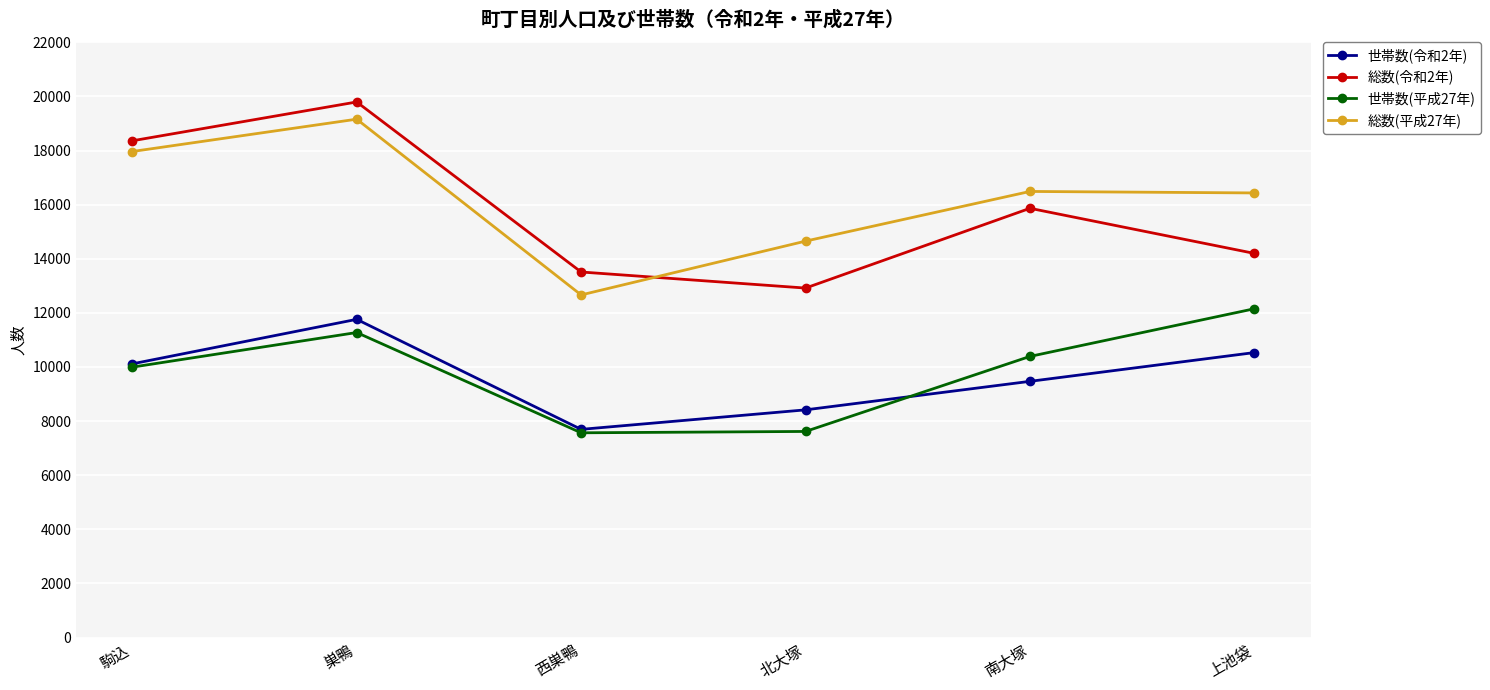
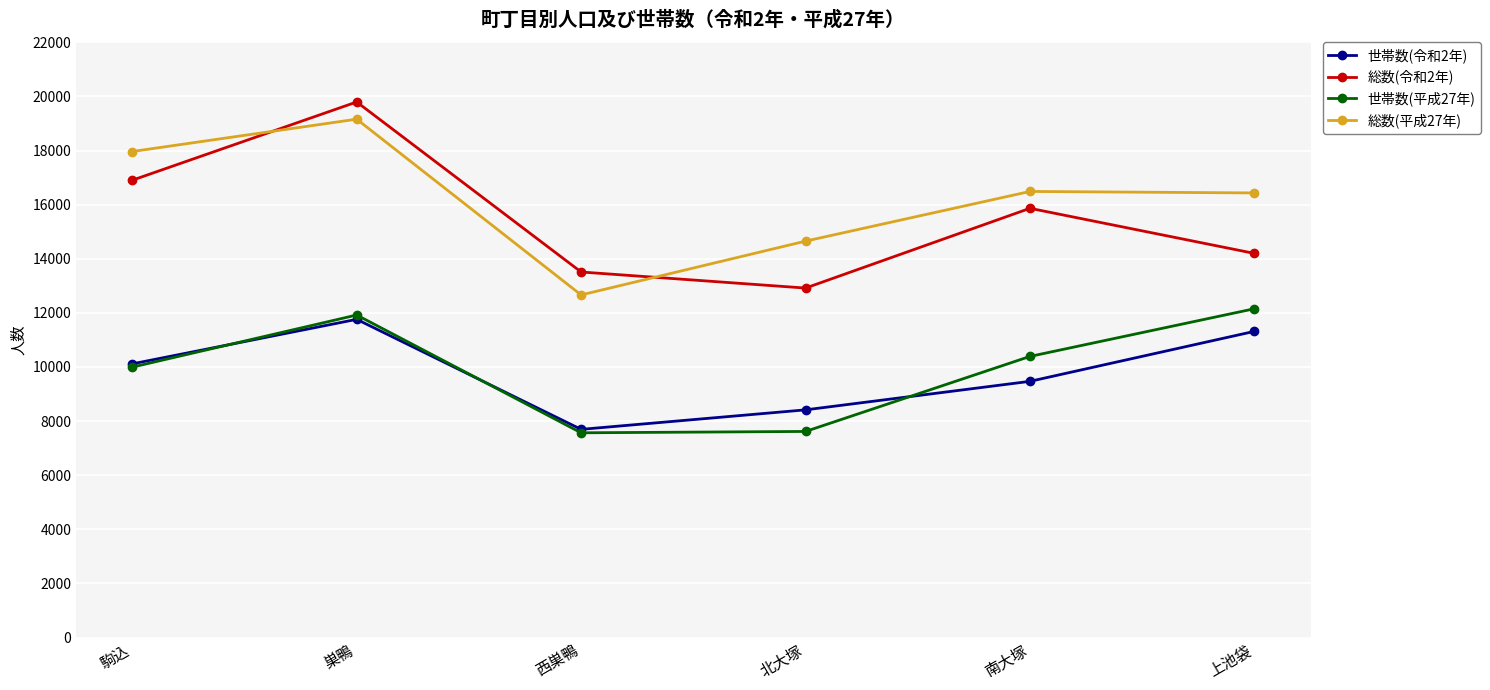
総数(令和2年), 駒込: 18400 -> 16900
世帯数(平成27年), 巣鴨: 11300 -> 11900
世帯数(令和2年), 上池袋: 10500 -> 11300
